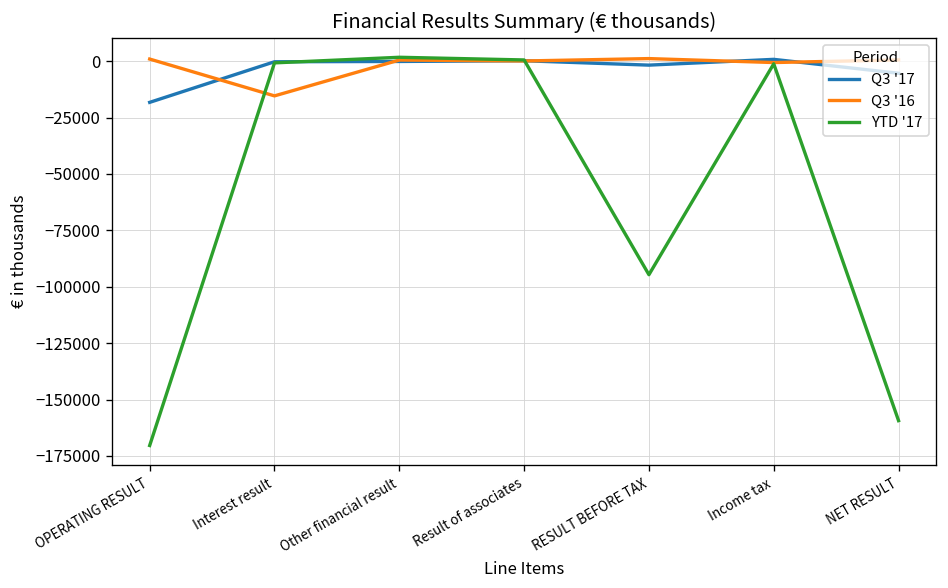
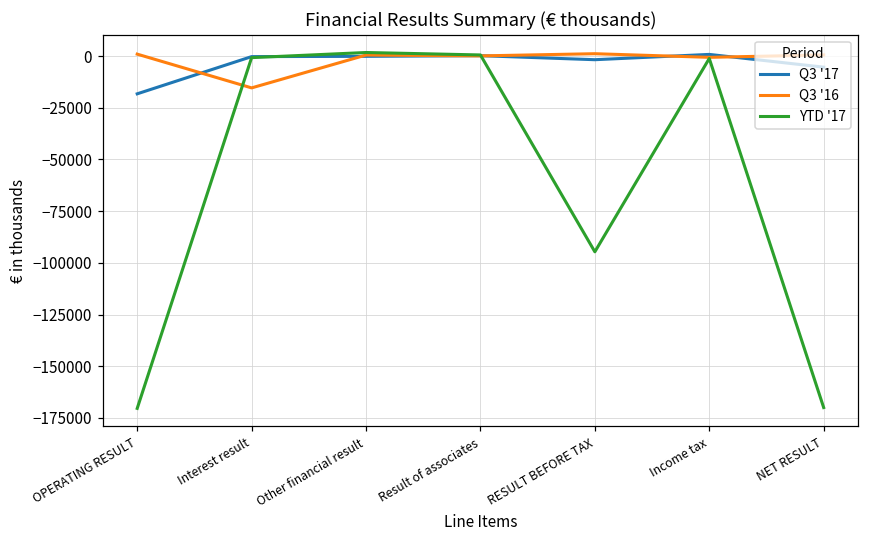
YTD '17, NET RESULT: -159000 -> -170000
